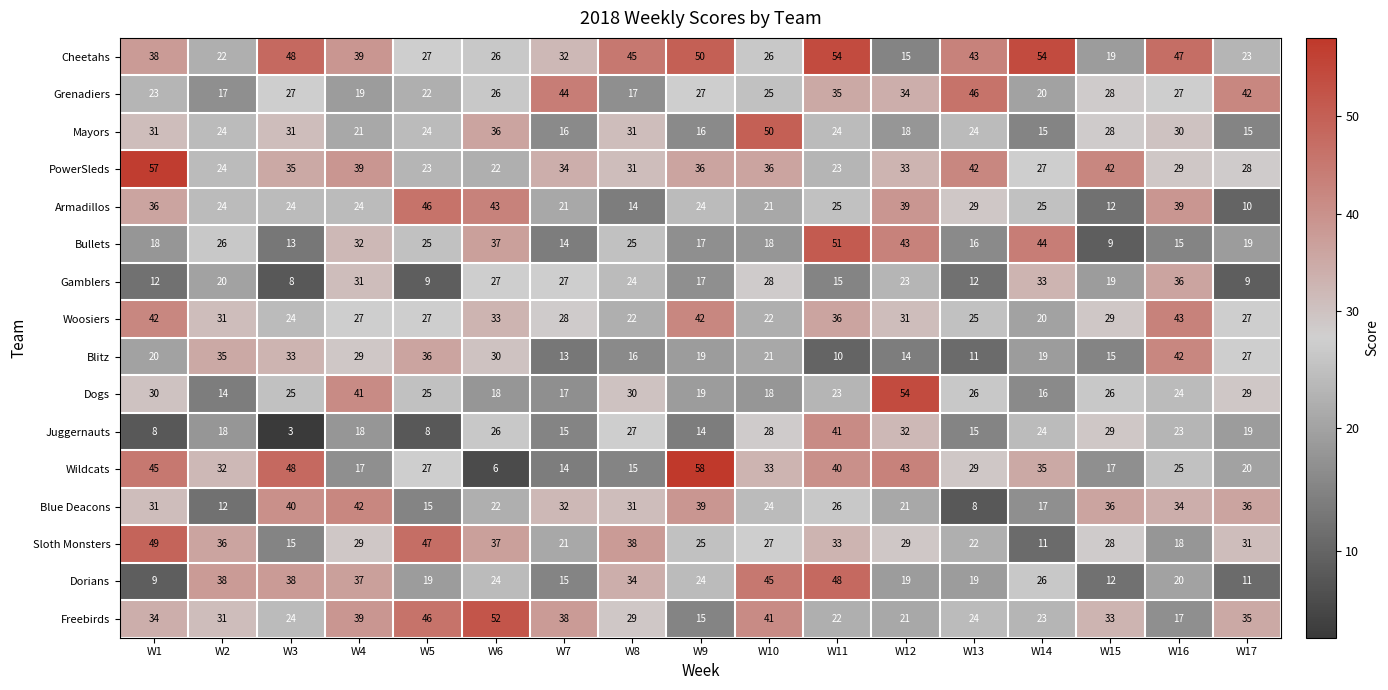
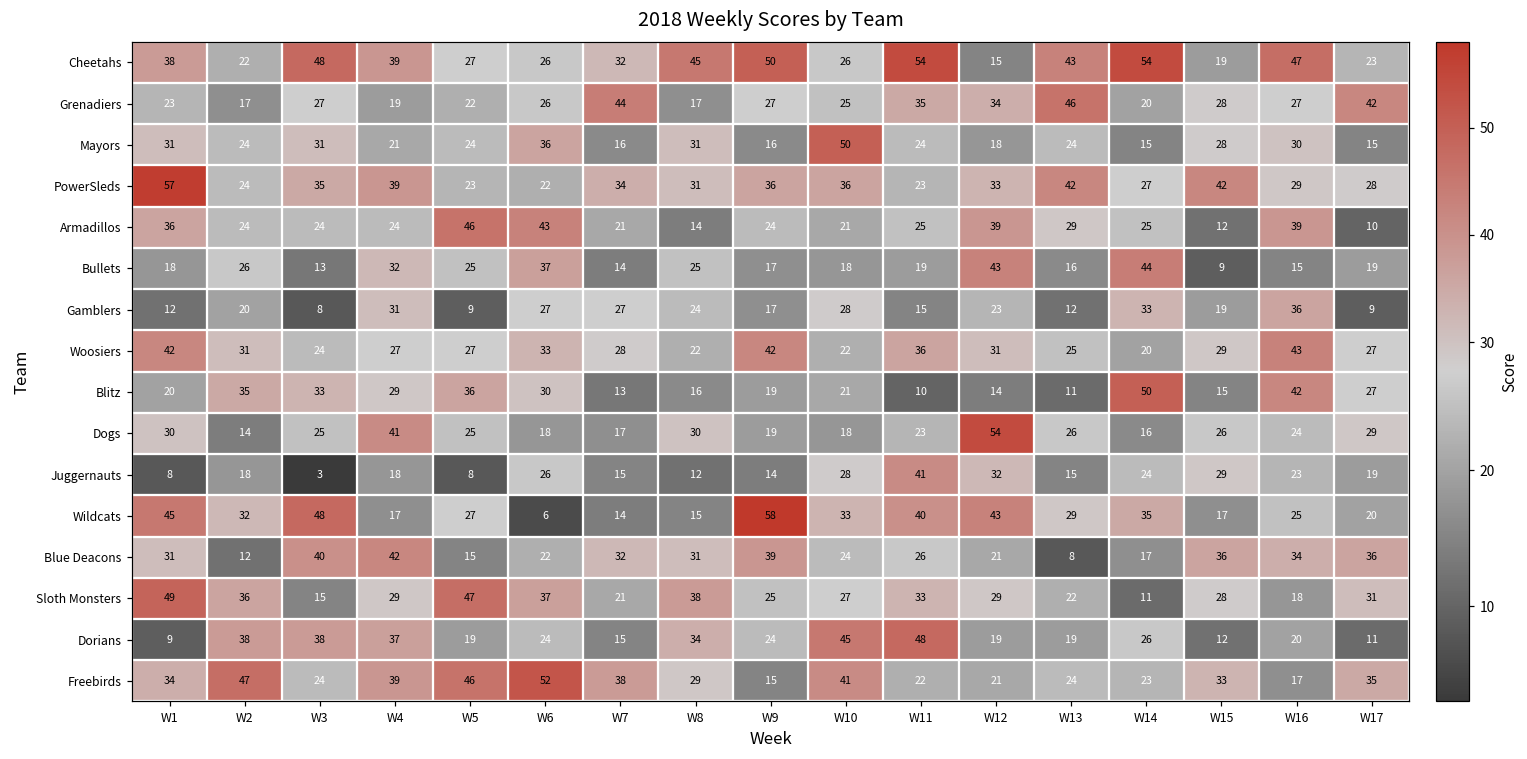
Bullets, W11: 51 -> 19
Blitz, W14: 19 -> 50
Juggernauts, W8: 27 -> 12
Freebirds, W2: 31 -> 47
